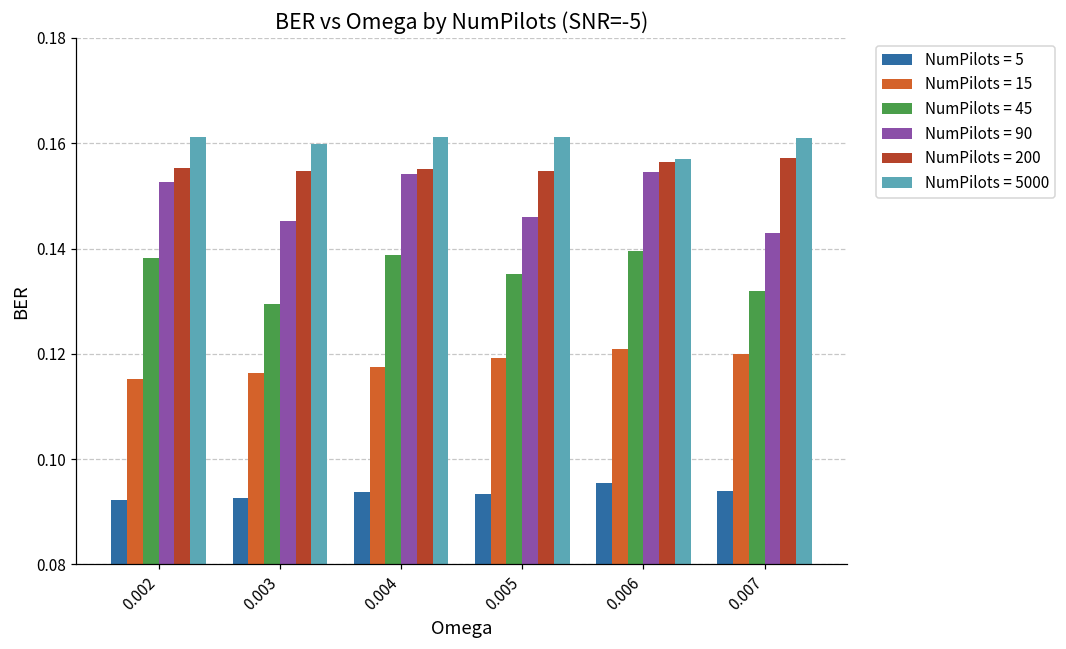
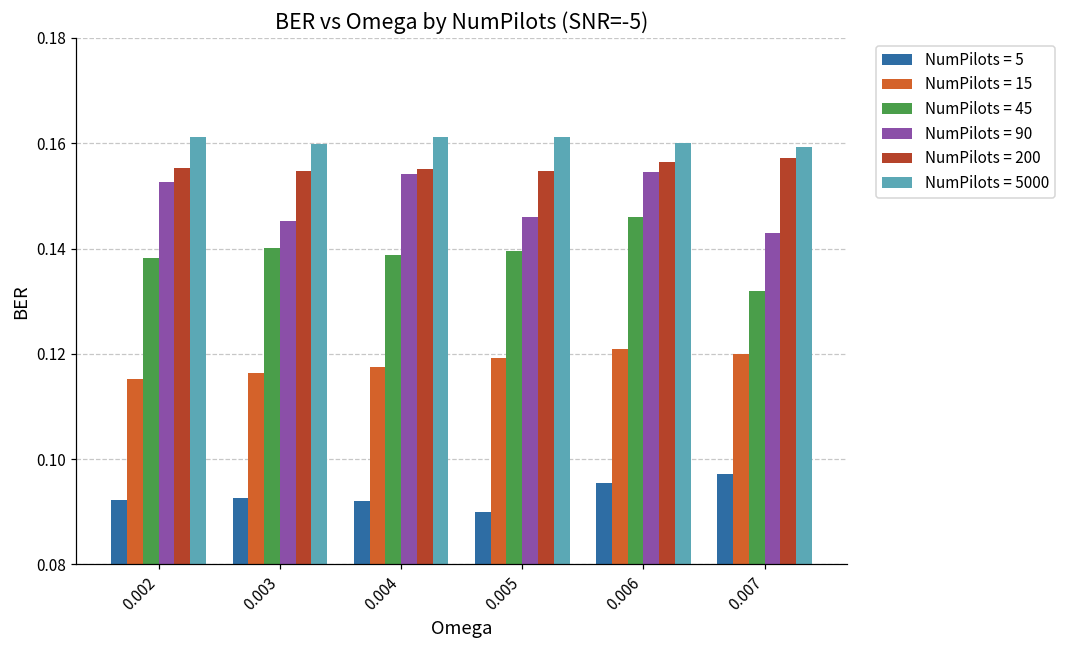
NumPilots = 45, 0.003: 0.129 -> 0.140
NumPilots = 5, 0.004: 0.094 -> 0.092
NumPilots = 5, 0.005: 0.093 -> 0.090
NumPilots = 45, 0.005: 0.135 -> 0.139
NumPilots = 45, 0.006: 0.140 -> 0.146
NumPilots = 5000, 0.006: 0.157 -> 0.160
NumPilots = 5, 0.007: 0.094 -> 0.097
NumPilots = 5000, 0.007: 0.161 -> 0.159
